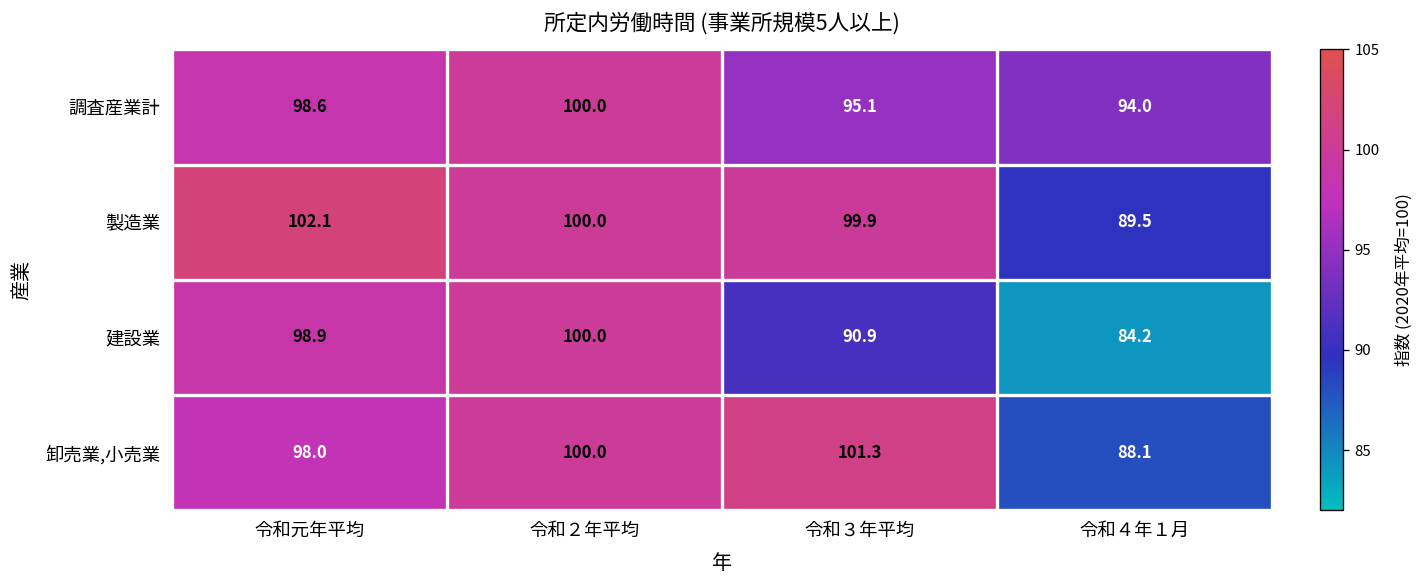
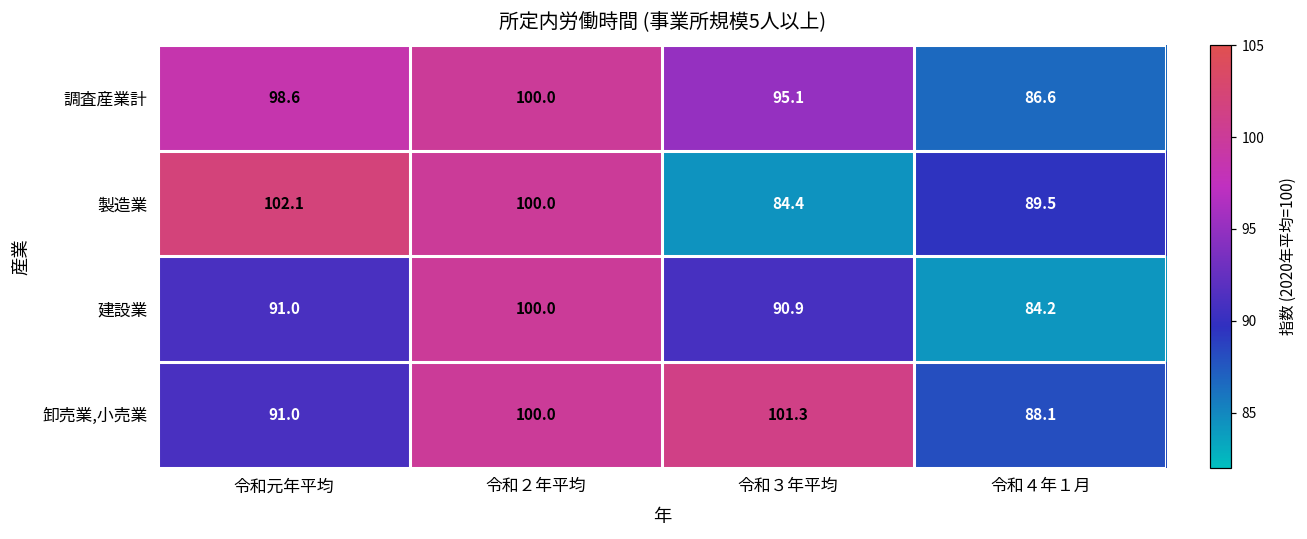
調査産業計, 令和４年１月: 94.0 -> 86.6
製造業, 令和３年平均: 99.9 -> 84.4
建設業, 令和元年平均: 98.9 -> 91.0
卸売業,小売業, 令和元年平均: 98.0 -> 91.0
